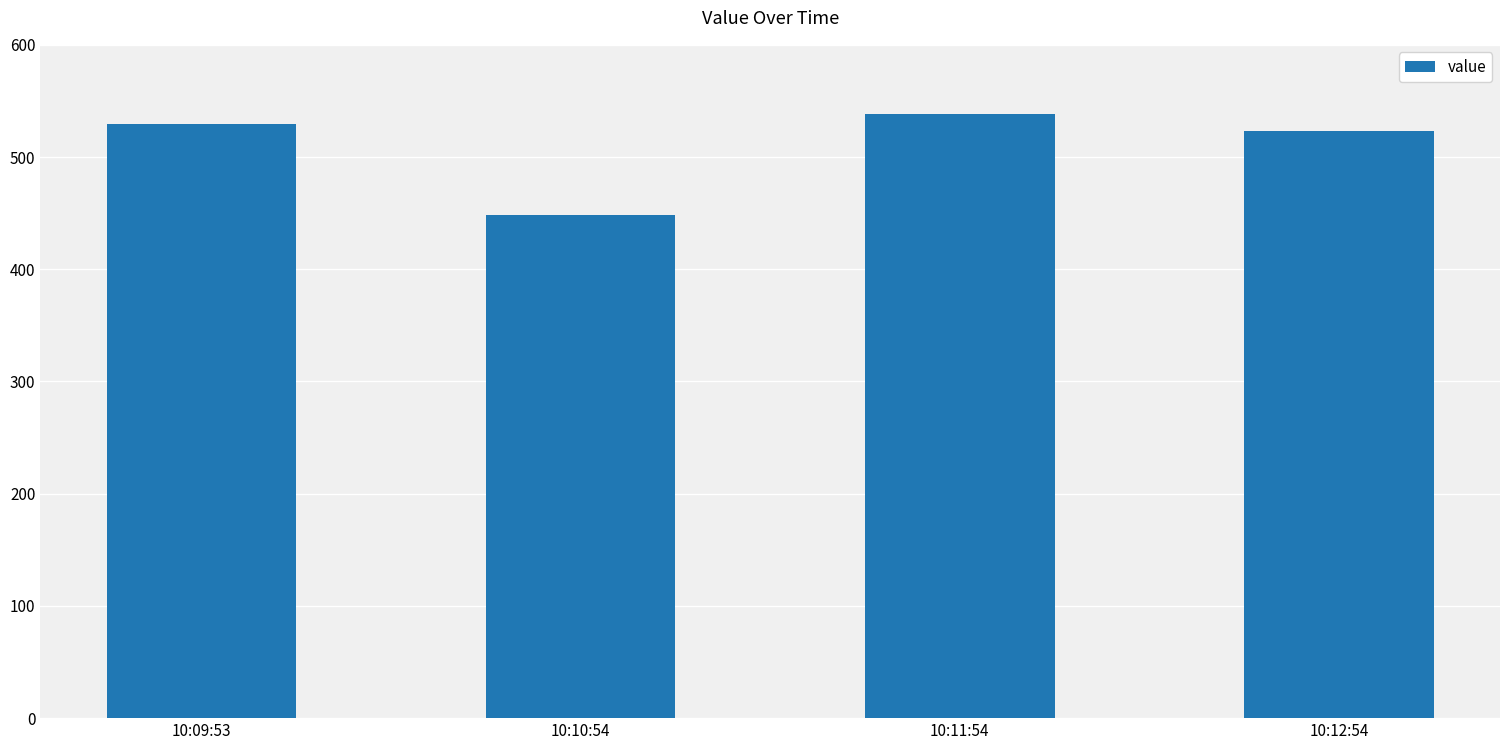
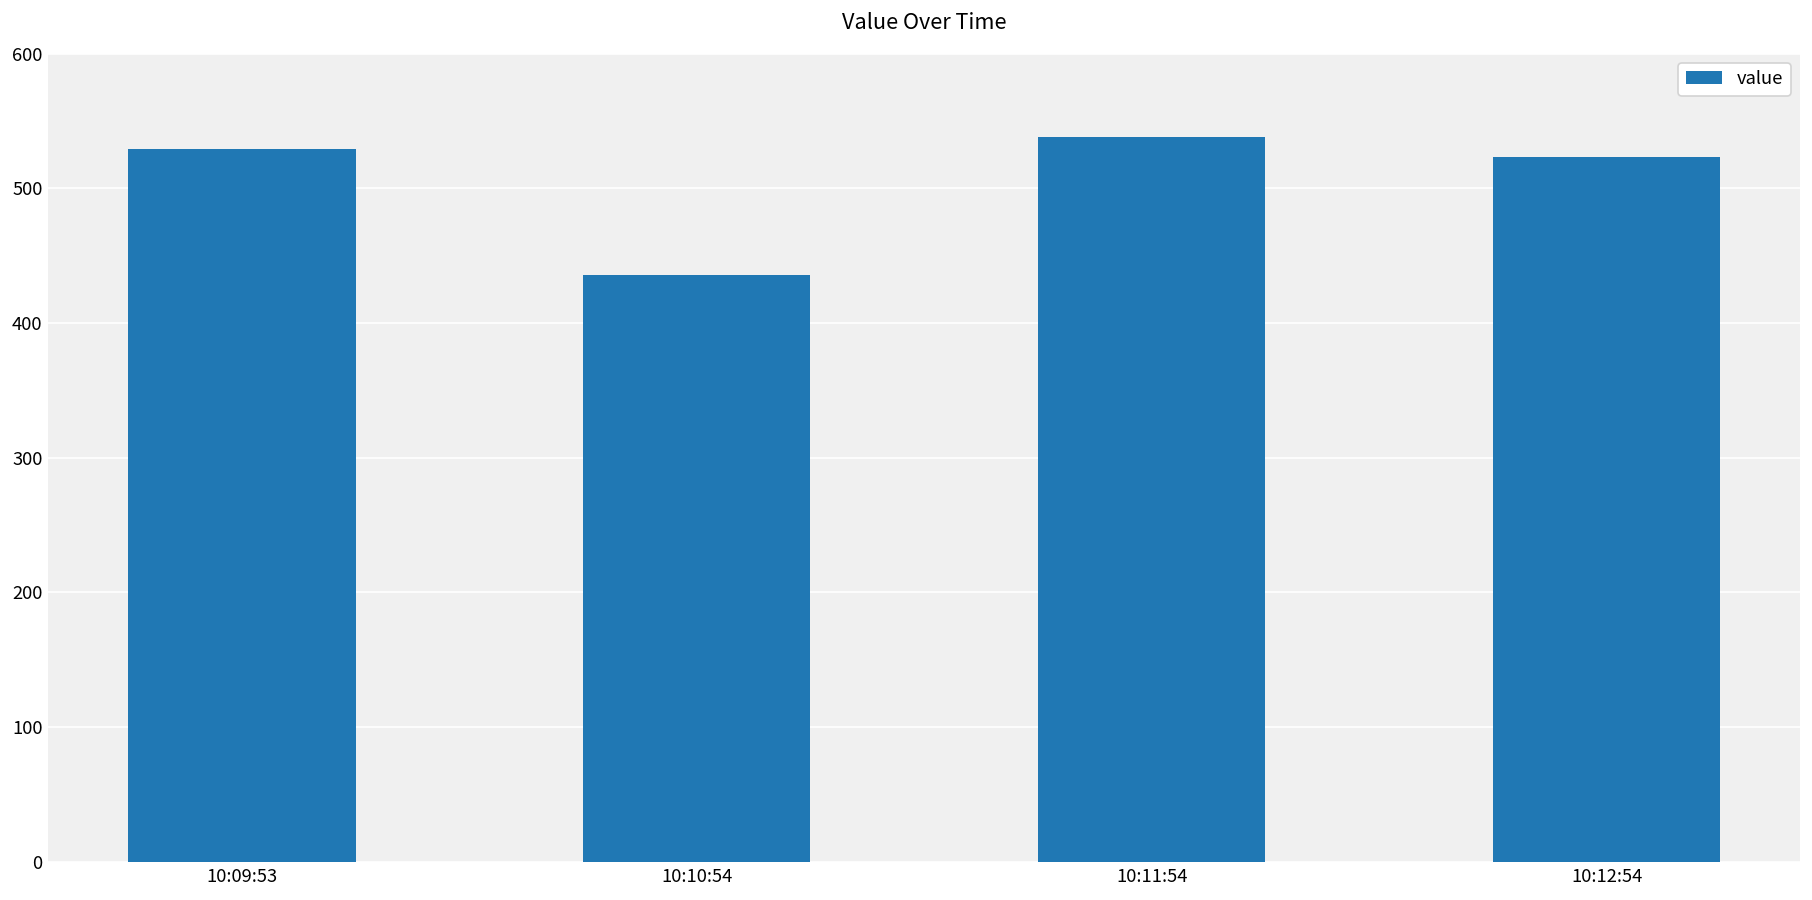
10:10:54: 448 -> 436
